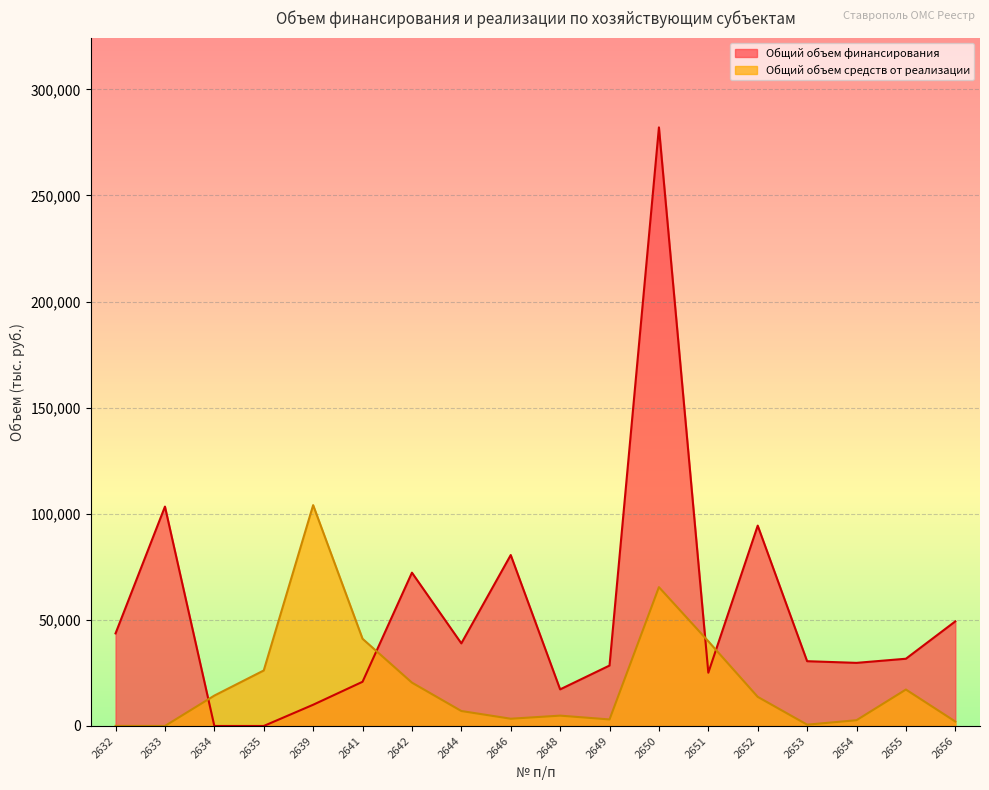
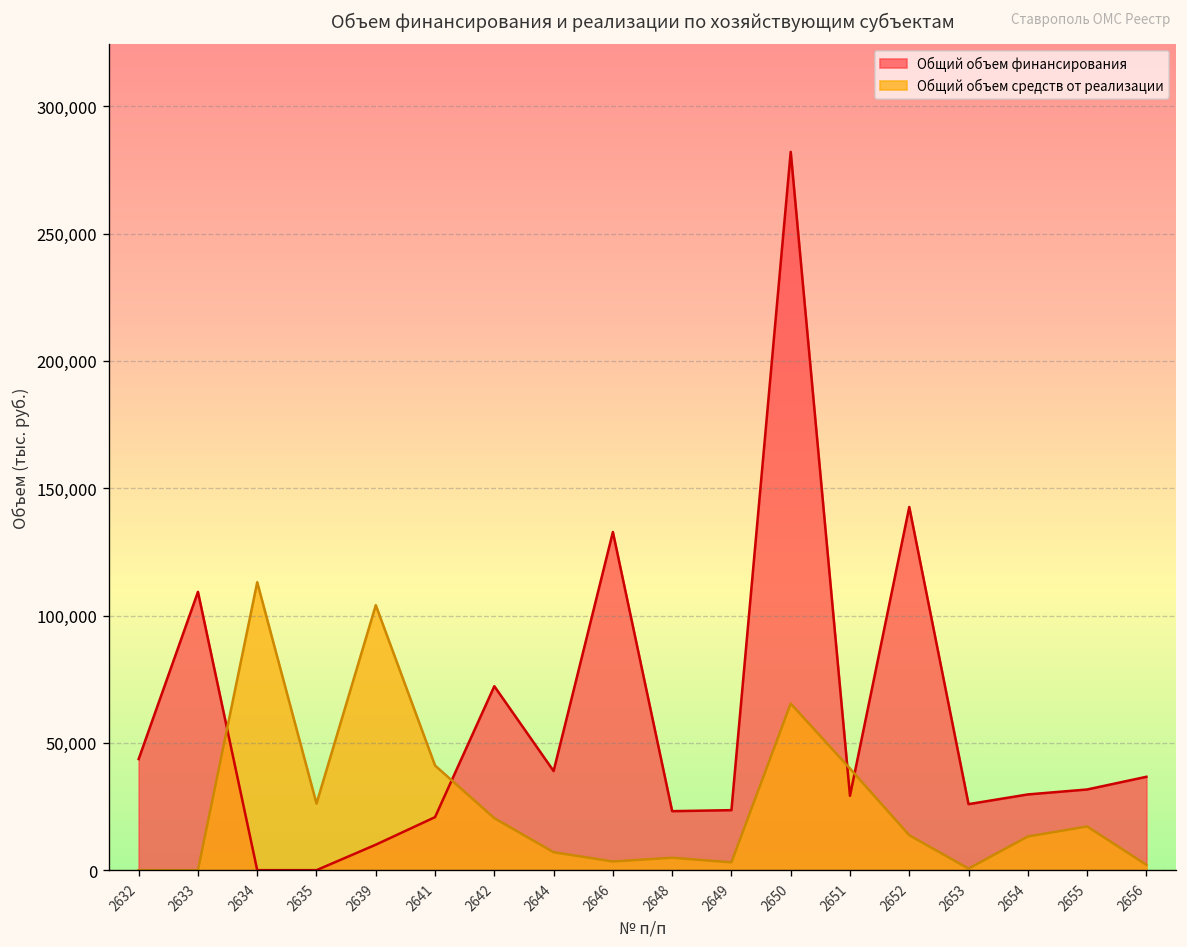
Общий объем финансирования, 2633: 103,000 -> 109,000
Общий объем средств от реализации, 2634: 14,000 -> 113,000
Общий объем финансирования, 2646: 81,000 -> 133,000
Общий объем финансирования, 2648: 17,000 -> 23,000
Общий объем финансирования, 2649: 28,000 -> 24,000
Общий объем финансирования, 2651: 25,000 -> 29,000
Общий объем финансирования, 2652: 94,000 -> 143,000
Общий объем финансирования, 2653: 31,000 -> 26,000
Общий объем средств от реализации, 2654: 3,000 -> 13,000
Общий объем финансирования, 2656: 49,000 -> 37,000
